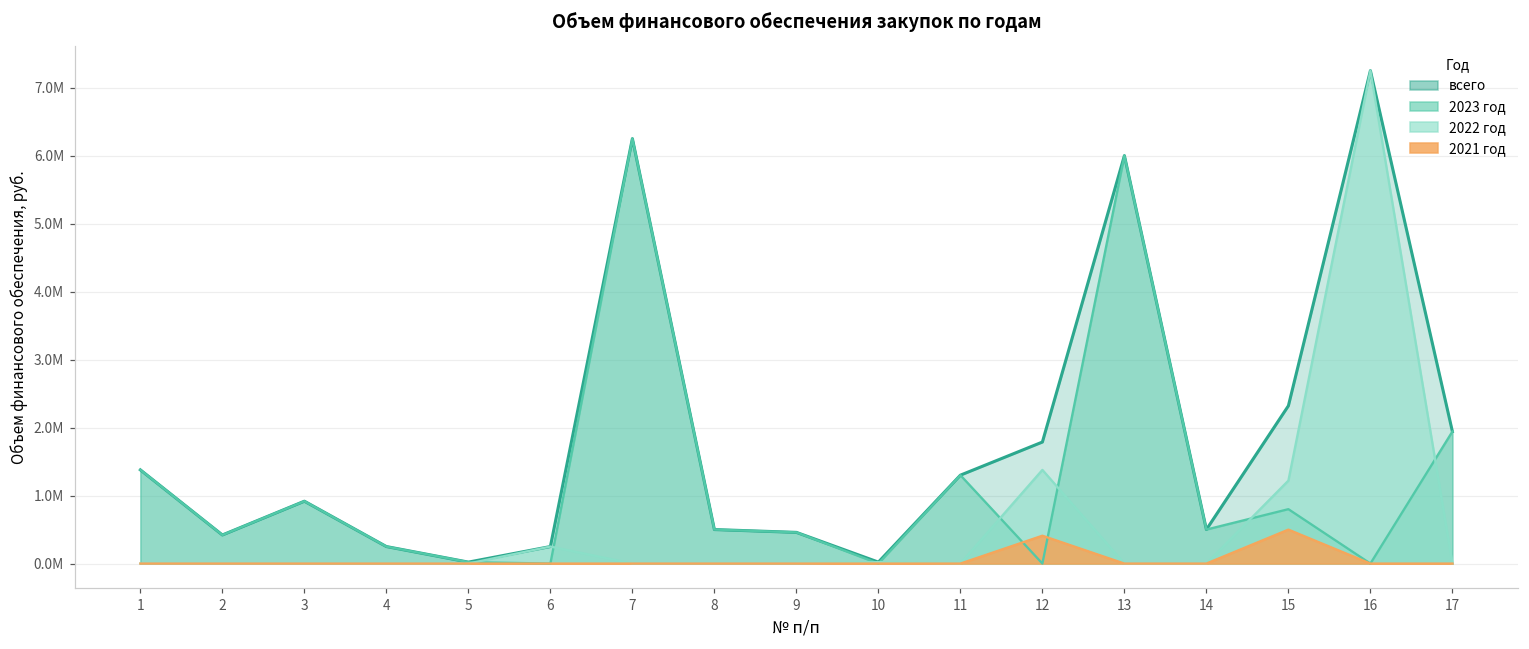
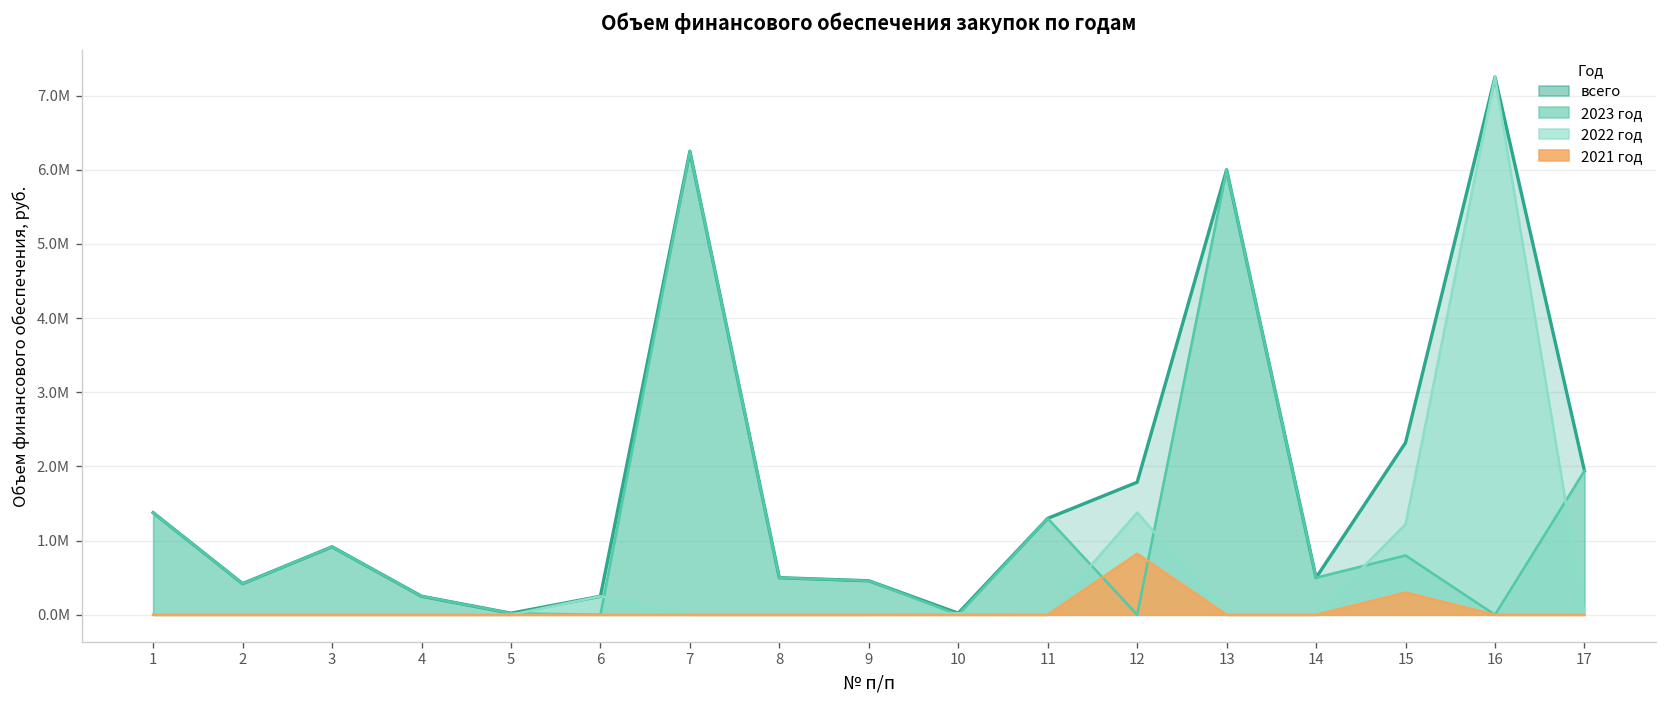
2021 год, 12: 400000 -> 800000
2021 год, 15: 500000 -> 300000
